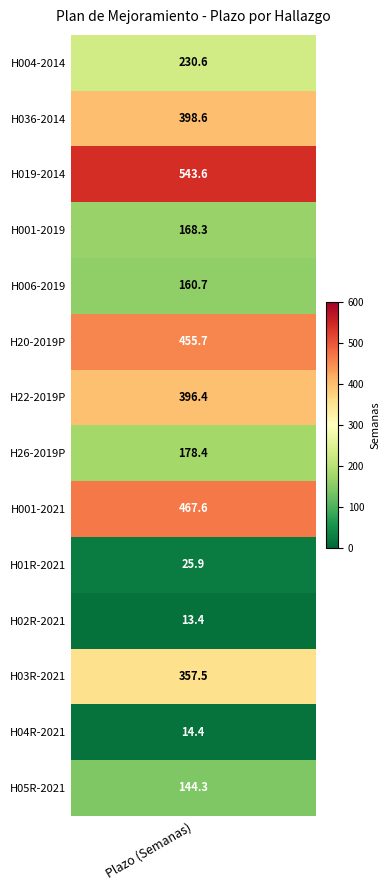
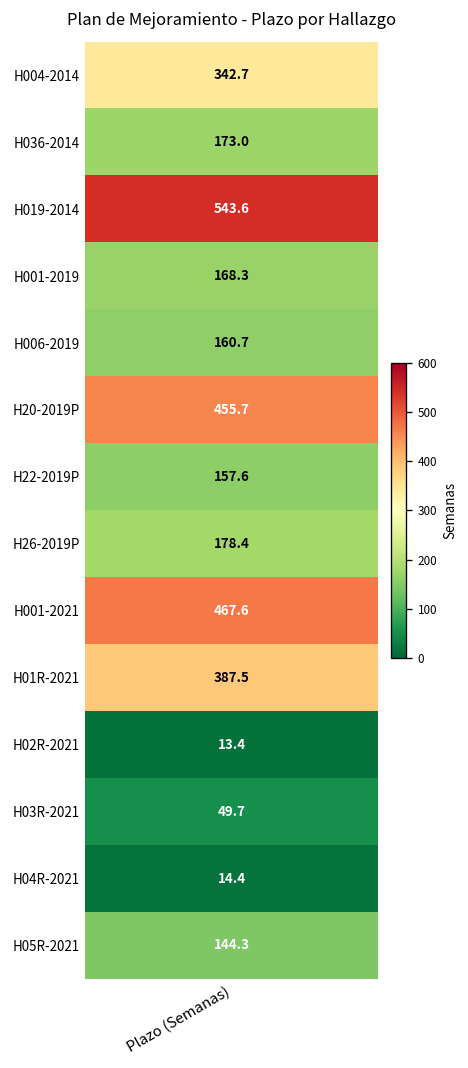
H004-2014, Plazo (Semanas): 230.6 -> 342.7
H036-2014, Plazo (Semanas): 398.6 -> 173.0
H22-2019P, Plazo (Semanas): 396.4 -> 157.6
H01R-2021, Plazo (Semanas): 25.9 -> 387.5
H03R-2021, Plazo (Semanas): 357.5 -> 49.7
